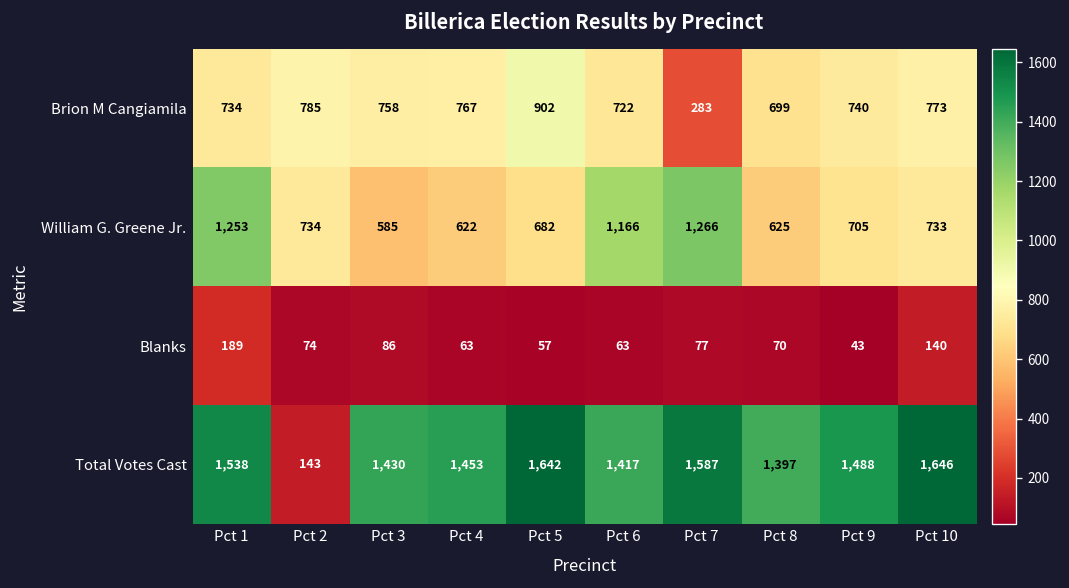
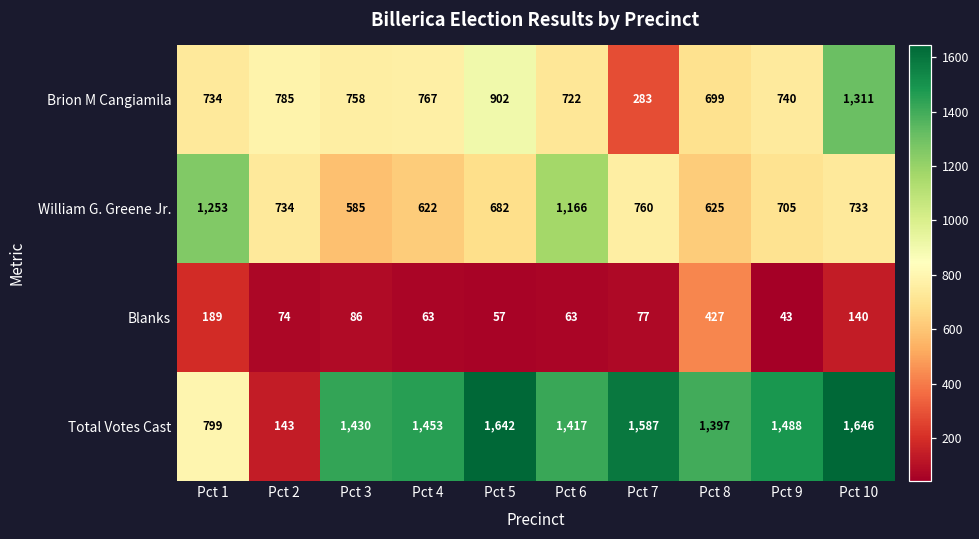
Brion M Cangiamila, Pct 10: 773 -> 1,311
William G. Greene Jr., Pct 7: 1,266 -> 760
Blanks, Pct 8: 70 -> 427
Total Votes Cast, Pct 1: 1,538 -> 799
